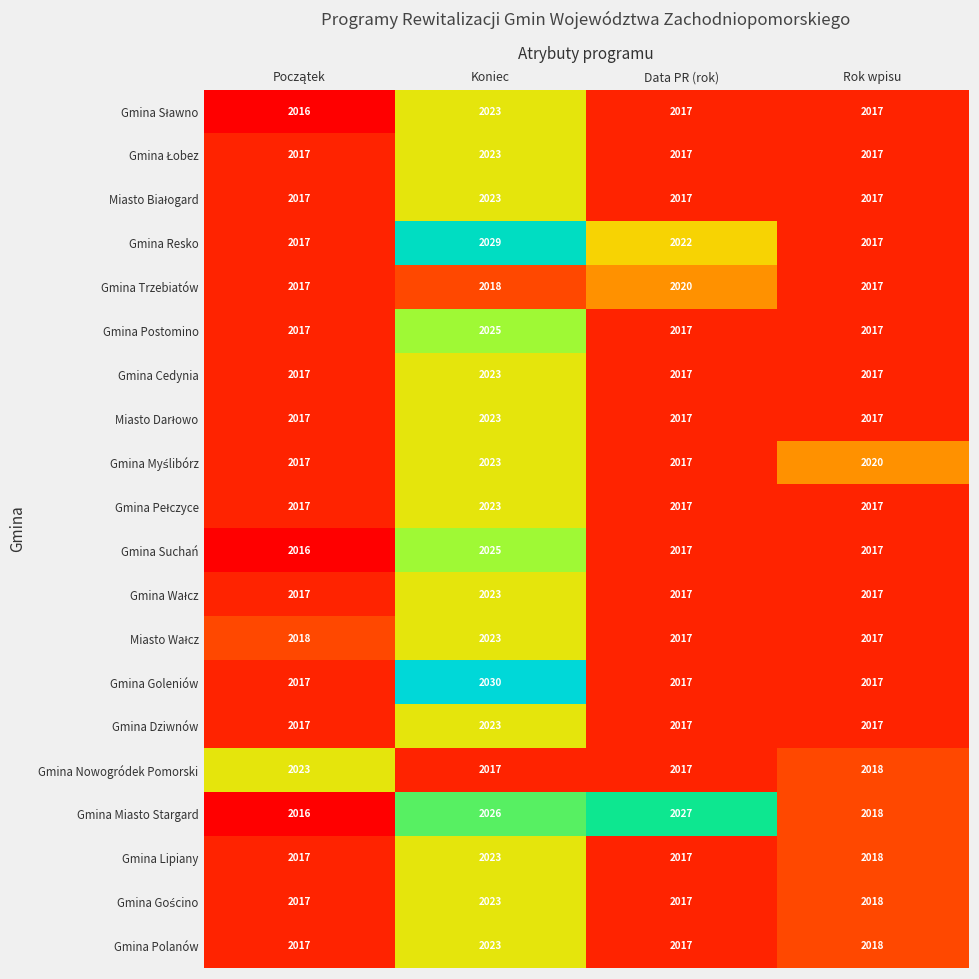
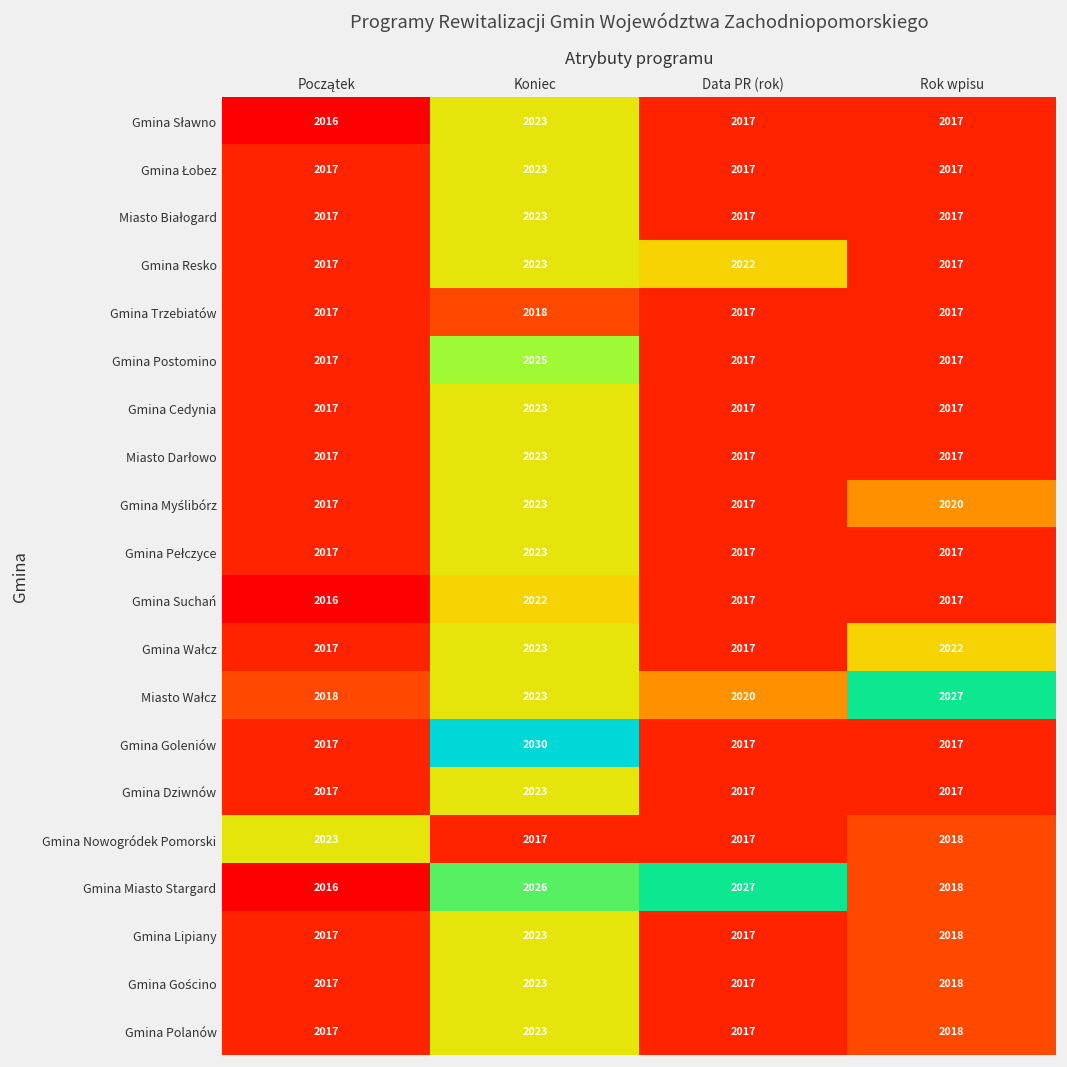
Gmina Resko, Koniec: 2029 -> 2023
Gmina Trzebiatów, Data PR (rok): 2020 -> 2017
Gmina Suchań, Koniec: 2025 -> 2022
Gmina Wałcz, Rok wpisu: 2017 -> 2022
Miasto Wałcz, Data PR (rok): 2017 -> 2020
Miasto Wałcz, Rok wpisu: 2017 -> 2027
